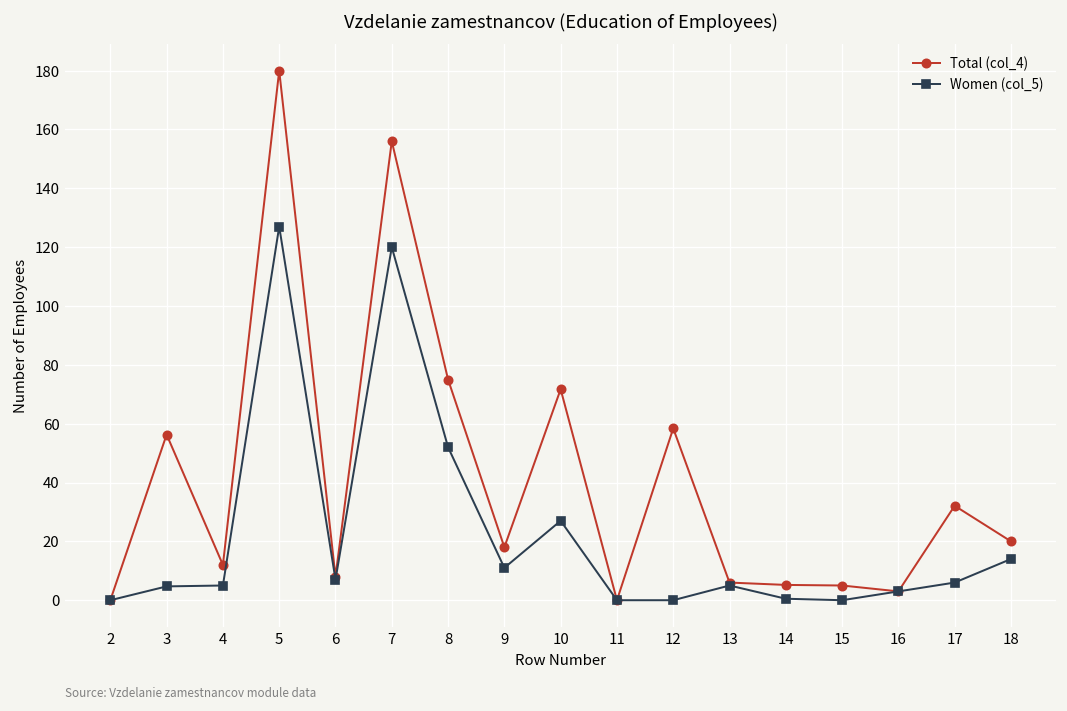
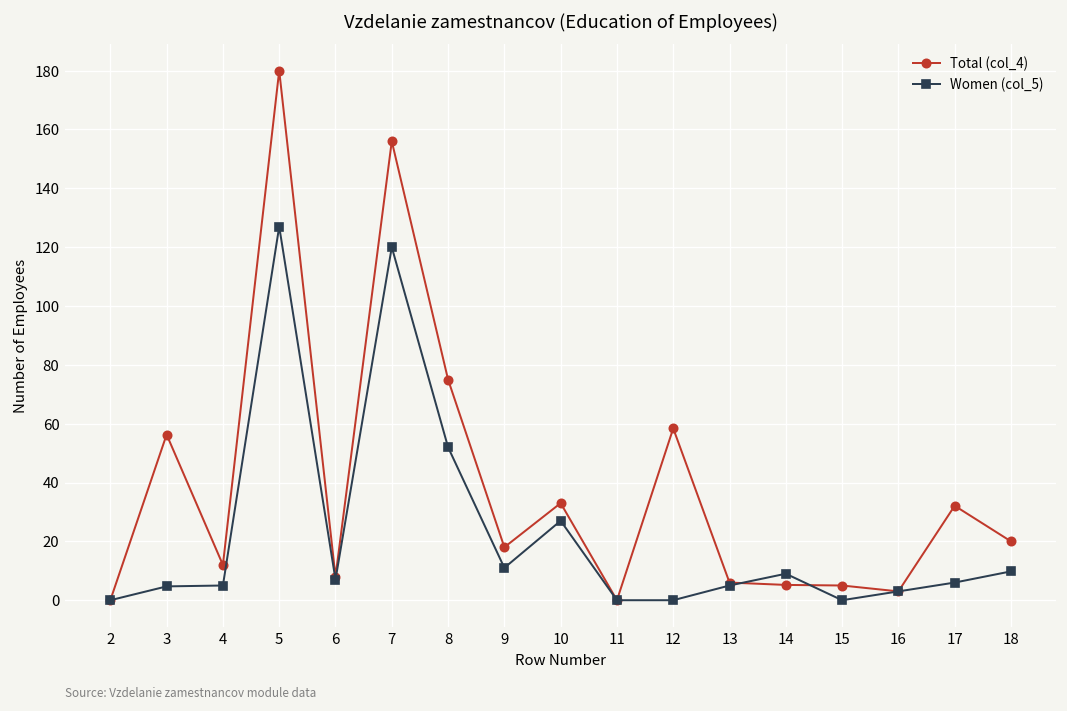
Total (col_4), 10: 72 -> 33
Women (col_5), 14: 1 -> 9
Women (col_5), 18: 14 -> 10
